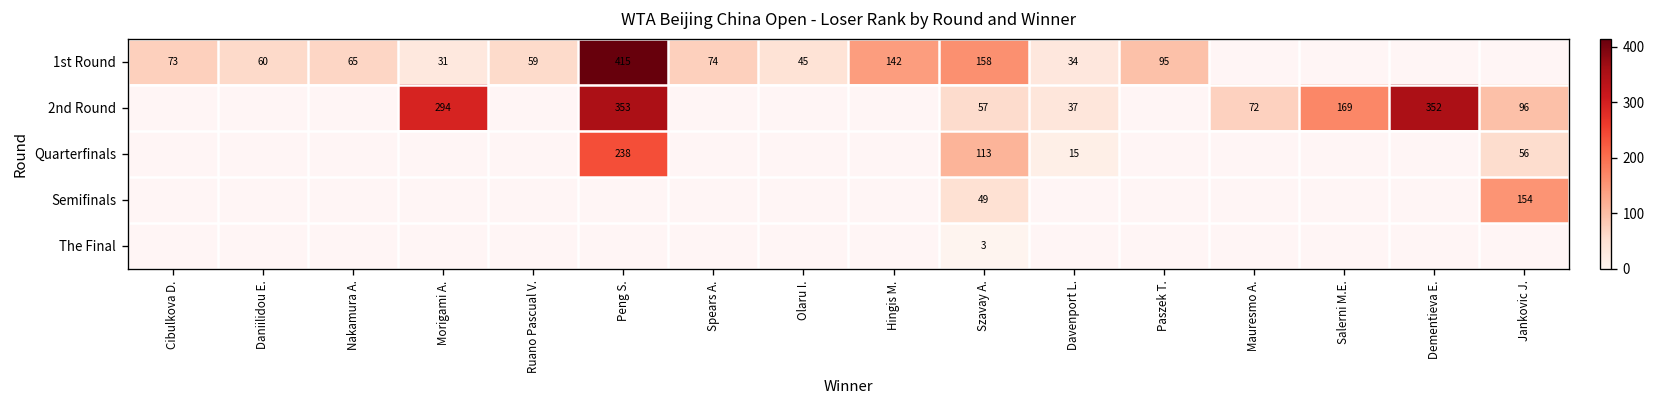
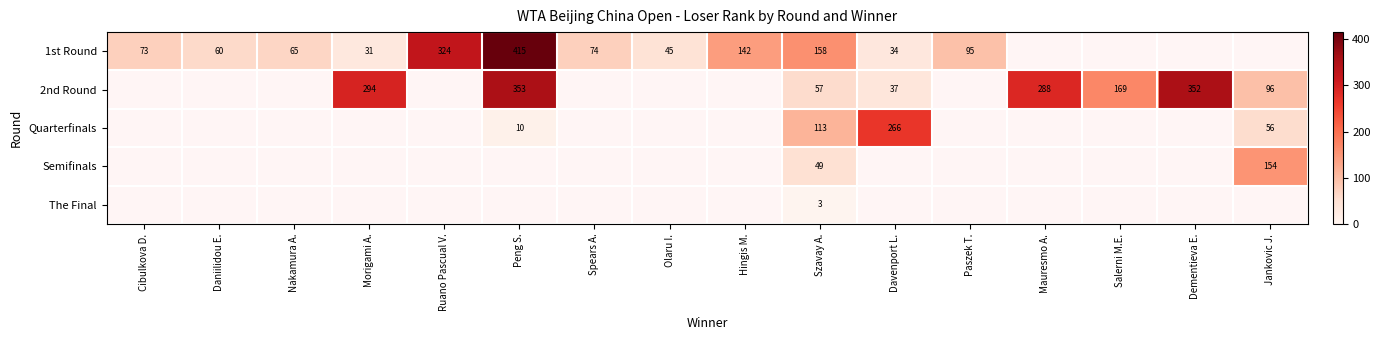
1st Round, Ruano Pascual V.: 59 -> 324
2nd Round, Mauresmo A.: 72 -> 288
Quarterfinals, Peng S.: 238 -> 10
Quarterfinals, Davenport L.: 15 -> 266
